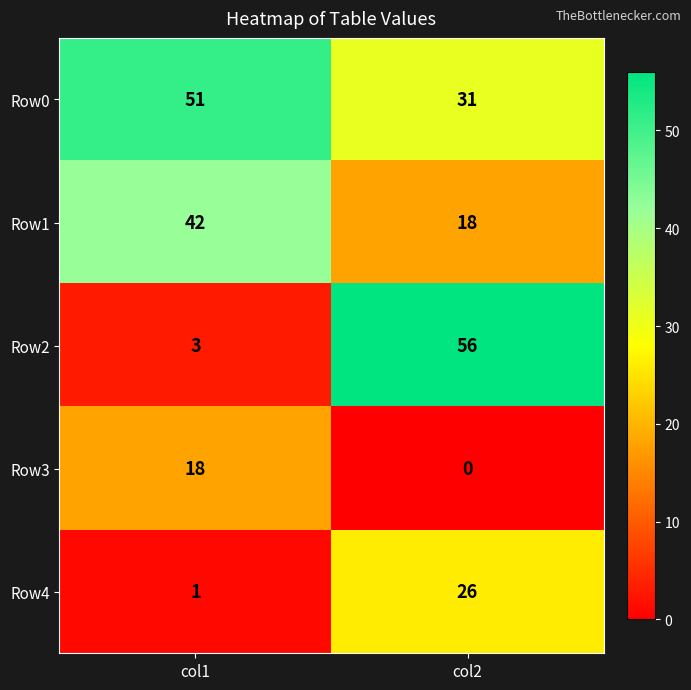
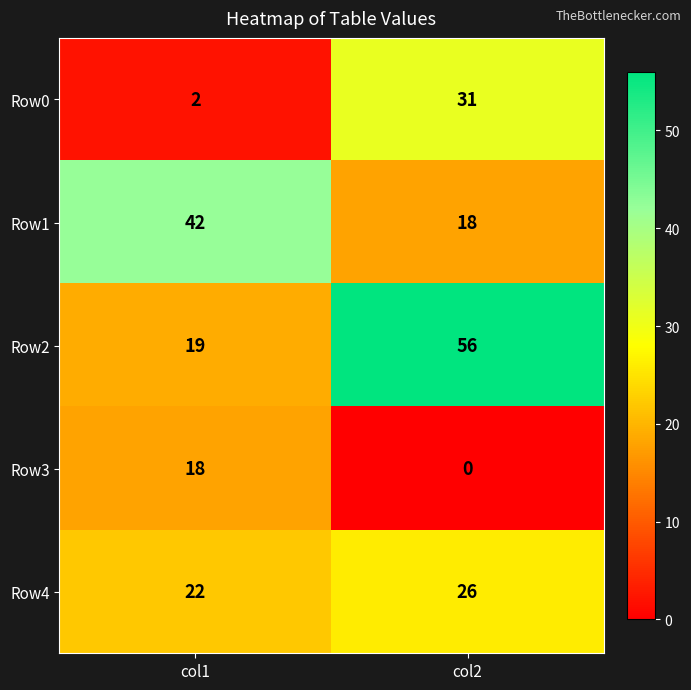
Row0, col1: 51 -> 2
Row2, col1: 3 -> 19
Row4, col1: 1 -> 22
